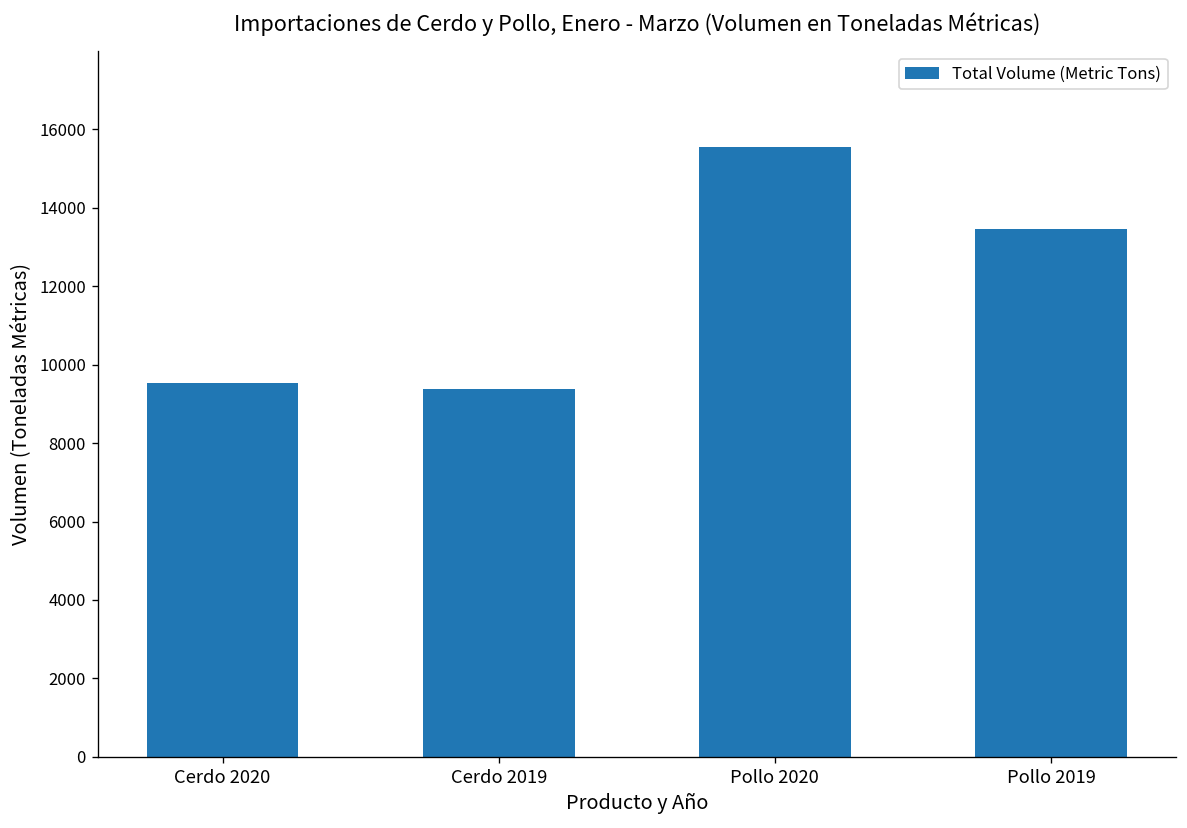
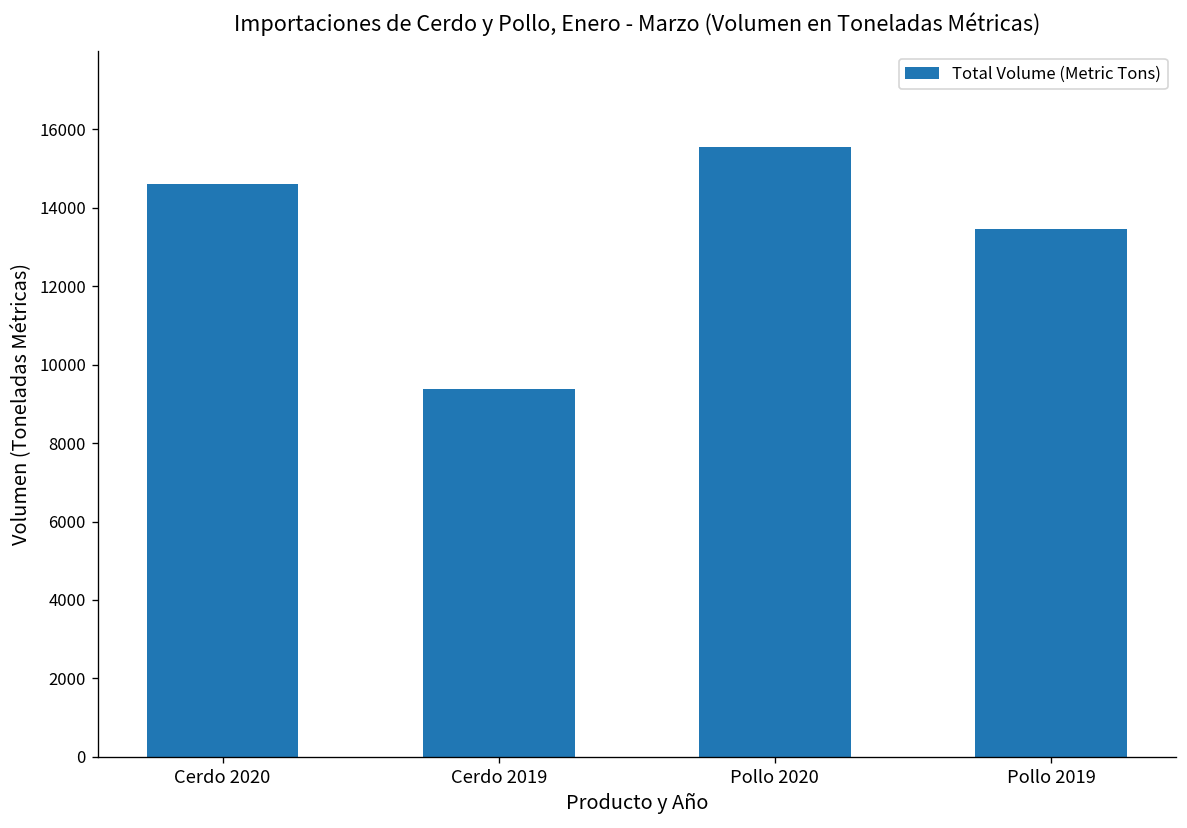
Cerdo 2020: 9500 -> 14600
